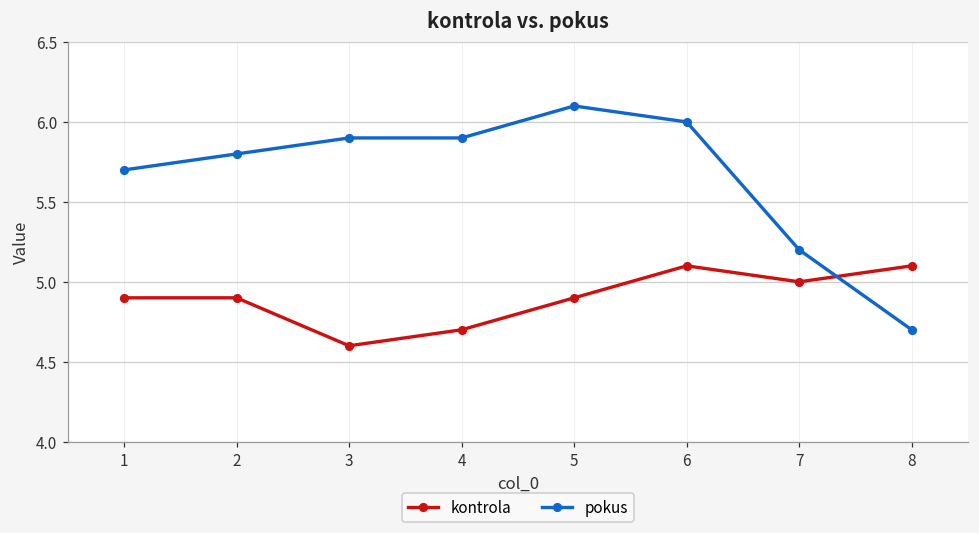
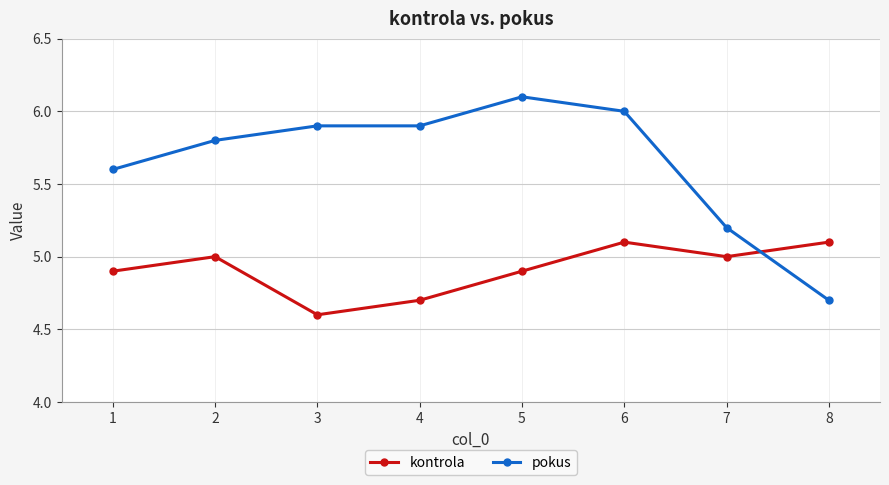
pokus, 1: 5.7 -> 5.6
kontrola, 2: 4.9 -> 5.0
